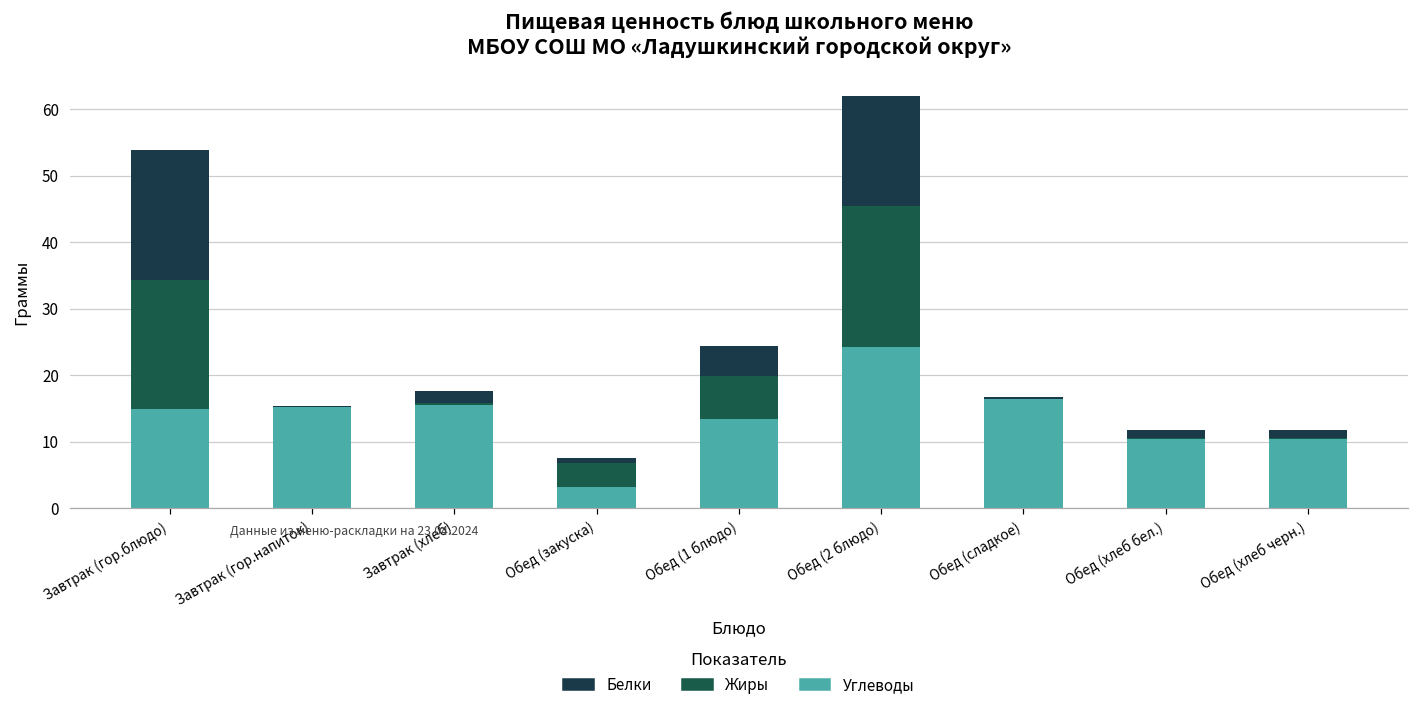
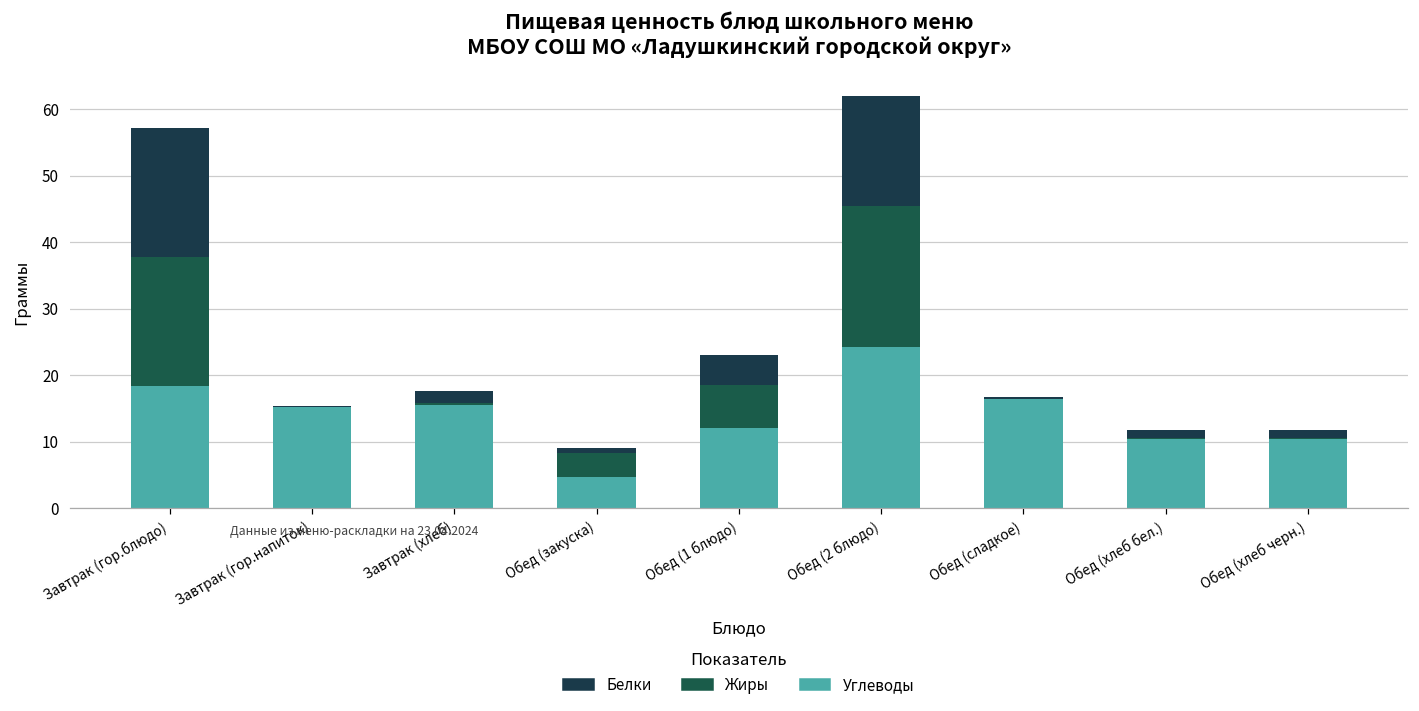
Углеводы, Завтрак (гор.блюдо): 15 -> 18
Углеводы, Обед (закуска): 3 -> 5
Углеводы, Обед (1 блюдо): 13 -> 12
